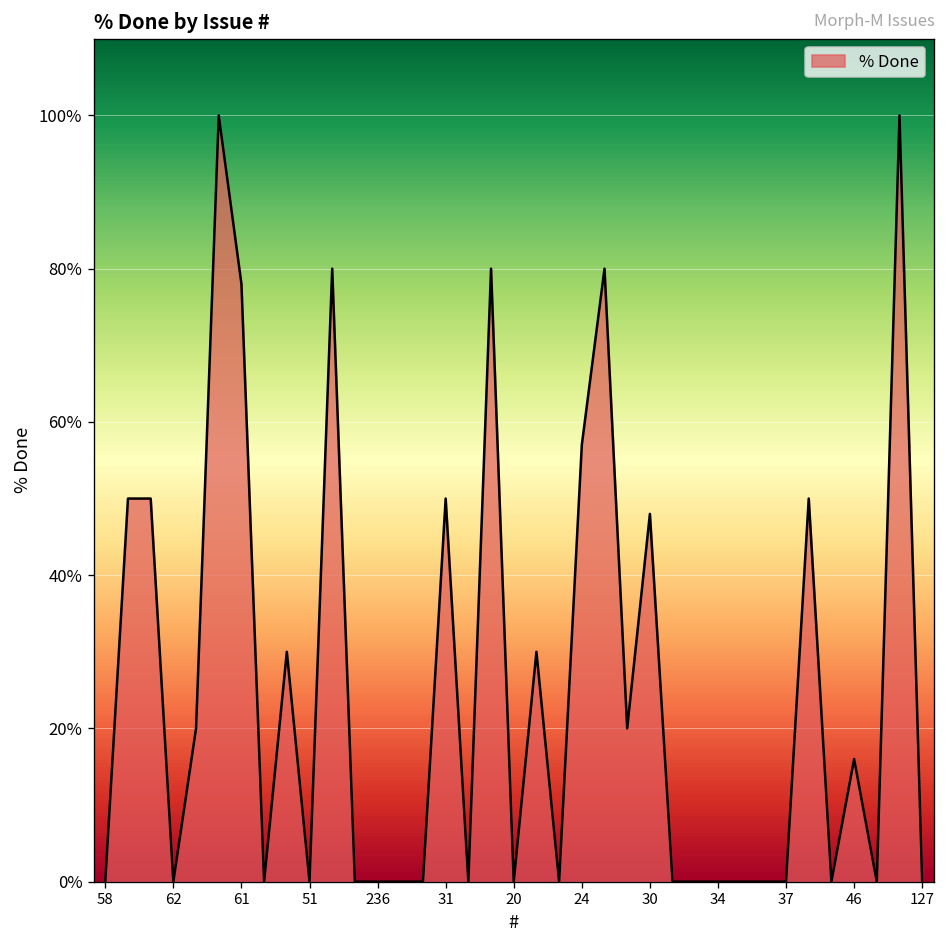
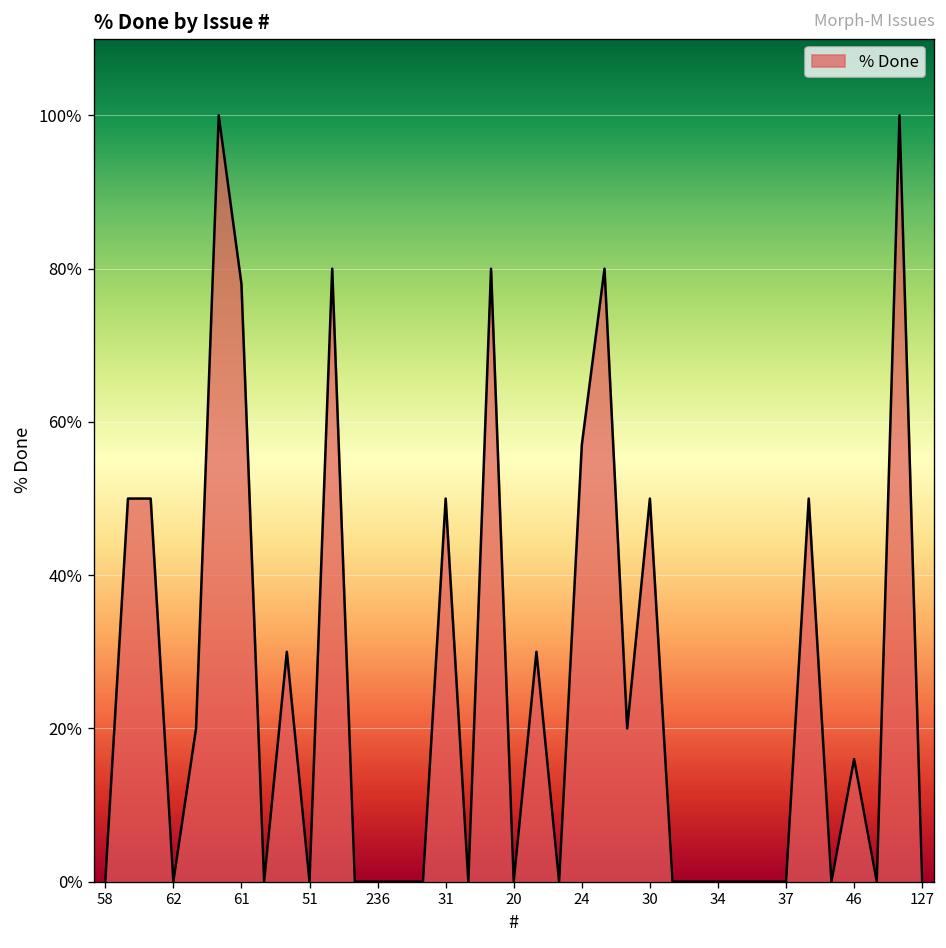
30: 48% -> 50%
